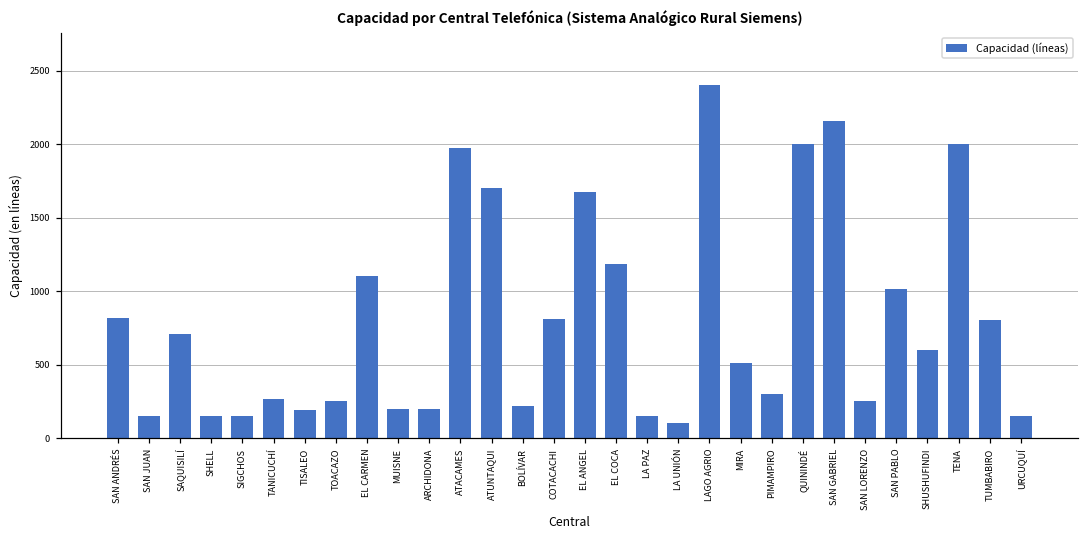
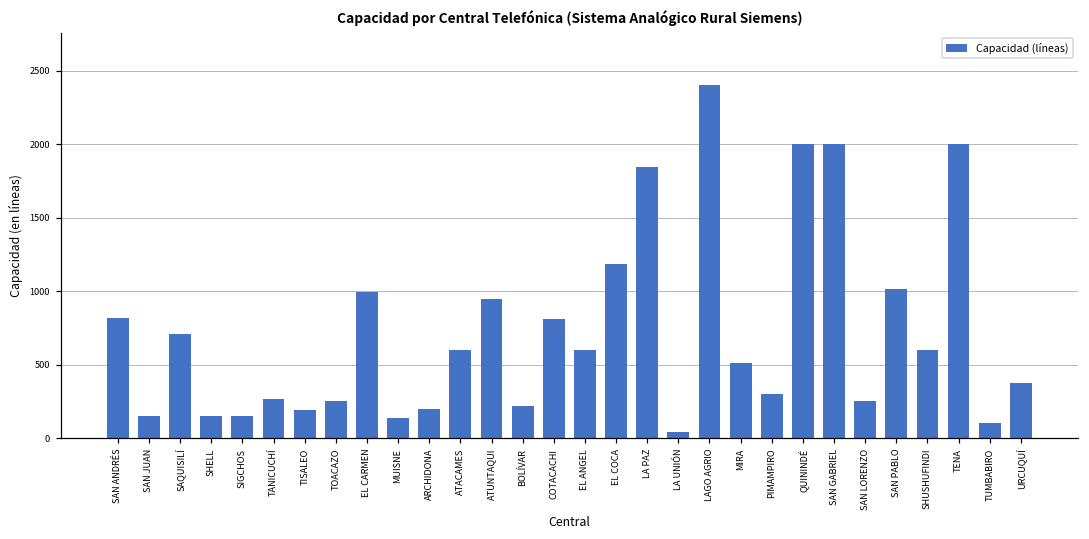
EL CARMEN: 1100 -> 1000
MUISNE: 200 -> 140
ATACAMES: 1970 -> 600
ATUNTAQUI: 1700 -> 950
EL ANGEL: 1680 -> 600
LA PAZ: 150 -> 1840
LA UNIÓN: 100 -> 40
SAN GABRIEL: 2160 -> 2000
TUMBABIRO: 800 -> 100
URCUQUÍ: 150 -> 380
